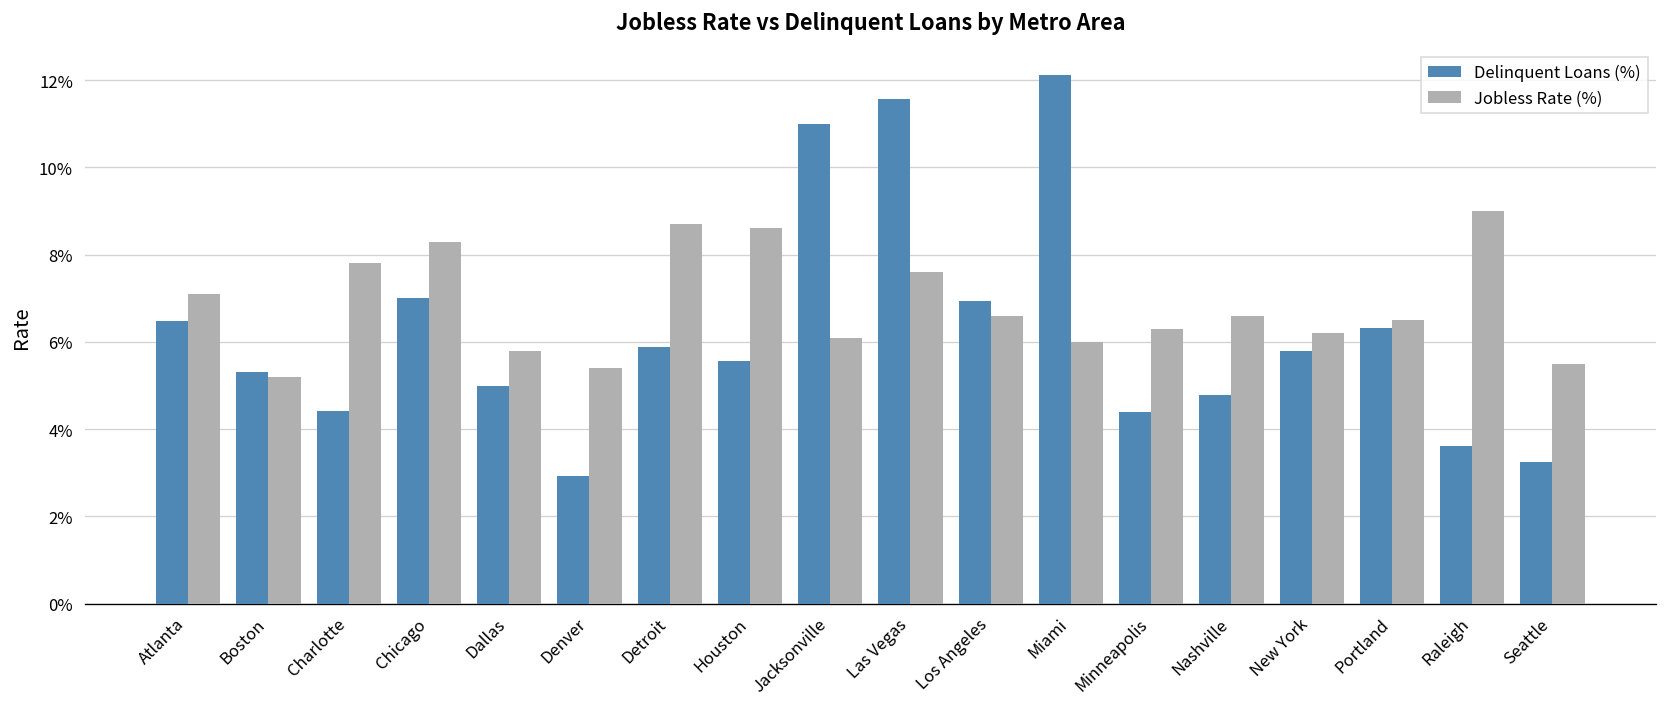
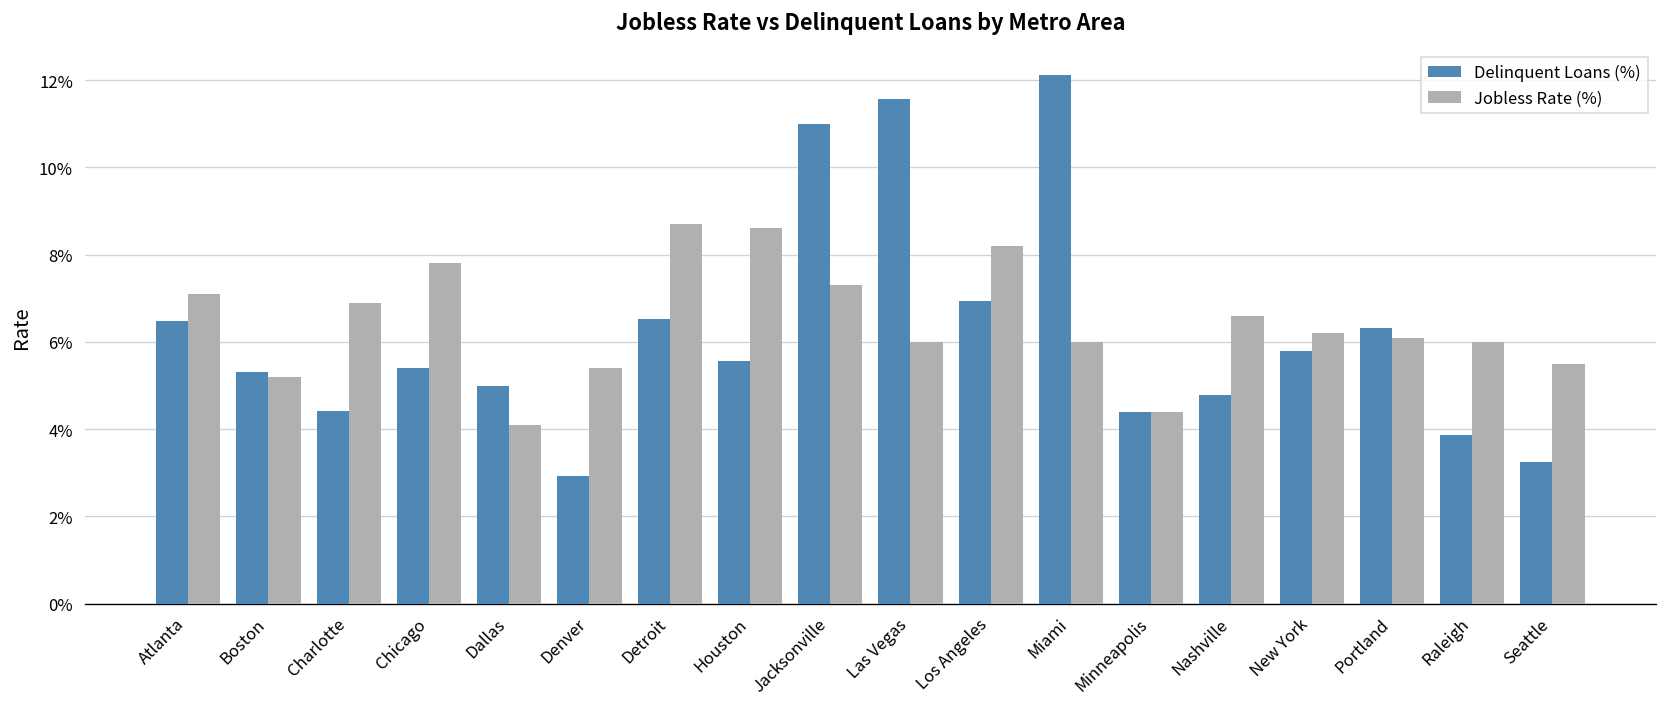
Jobless Rate (%), Charlotte: 7.8% -> 6.9%
Delinquent Loans (%), Chicago: 7.0% -> 5.4%
Jobless Rate (%), Chicago: 8.3% -> 7.8%
Jobless Rate (%), Dallas: 5.8% -> 4.1%
Delinquent Loans (%), Detroit: 5.9% -> 6.5%
Jobless Rate (%), Jacksonville: 6.1% -> 7.3%
Jobless Rate (%), Las Vegas: 7.6% -> 6.0%
Jobless Rate (%), Los Angeles: 6.6% -> 8.2%
Jobless Rate (%), Minneapolis: 6.3% -> 4.4%
Jobless Rate (%), Portland: 6.5% -> 6.1%
Delinquent Loans (%), Raleigh: 3.6% -> 3.9%
Jobless Rate (%), Raleigh: 9.0% -> 6.0%
